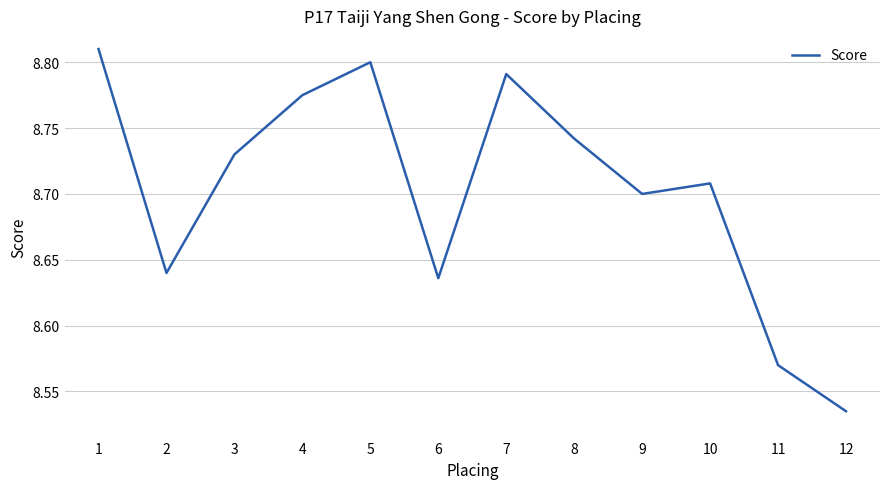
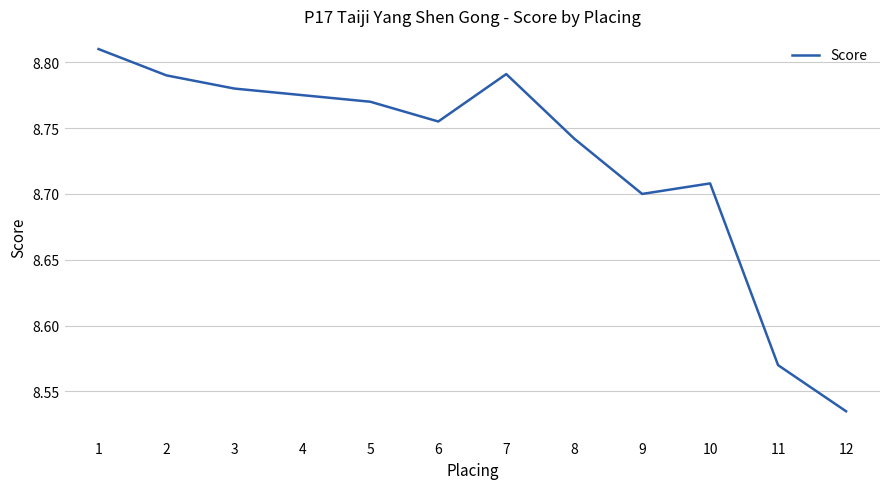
2: 8.64 -> 8.79
3: 8.73 -> 8.78
5: 8.80 -> 8.77
6: 8.636 -> 8.755
